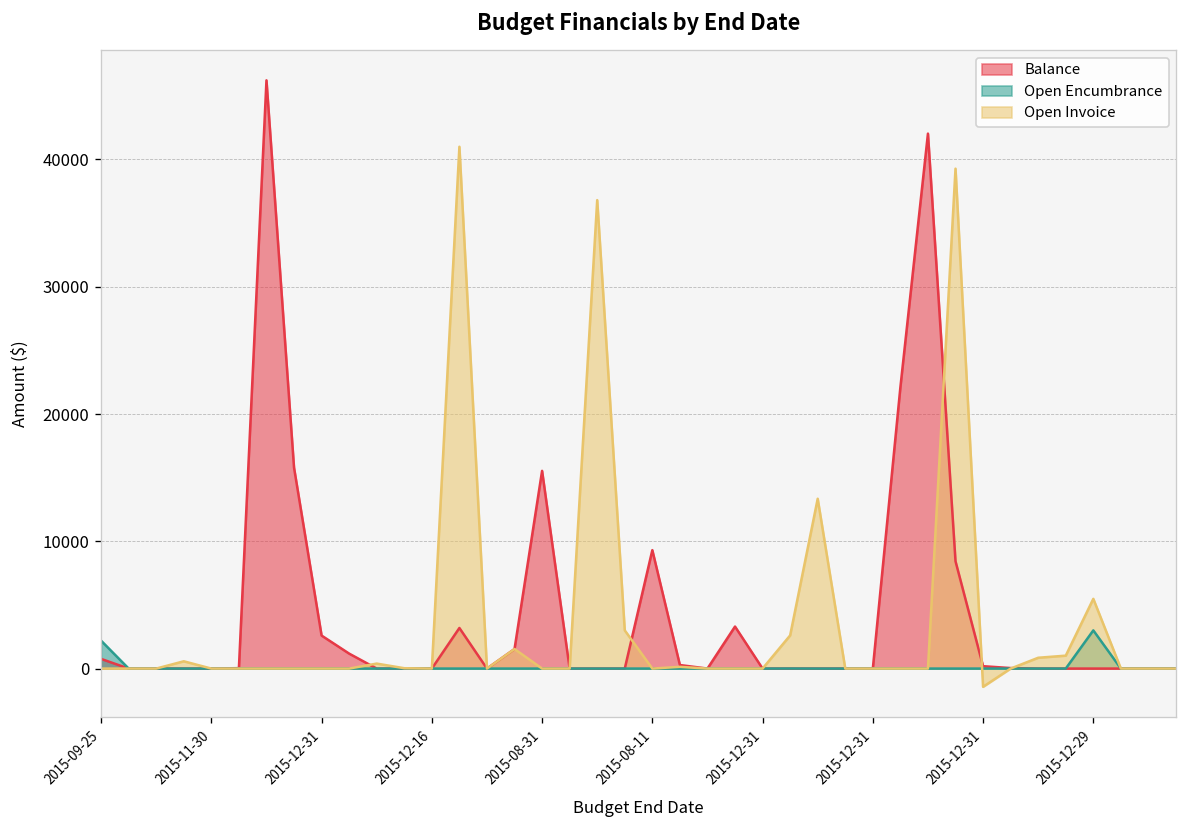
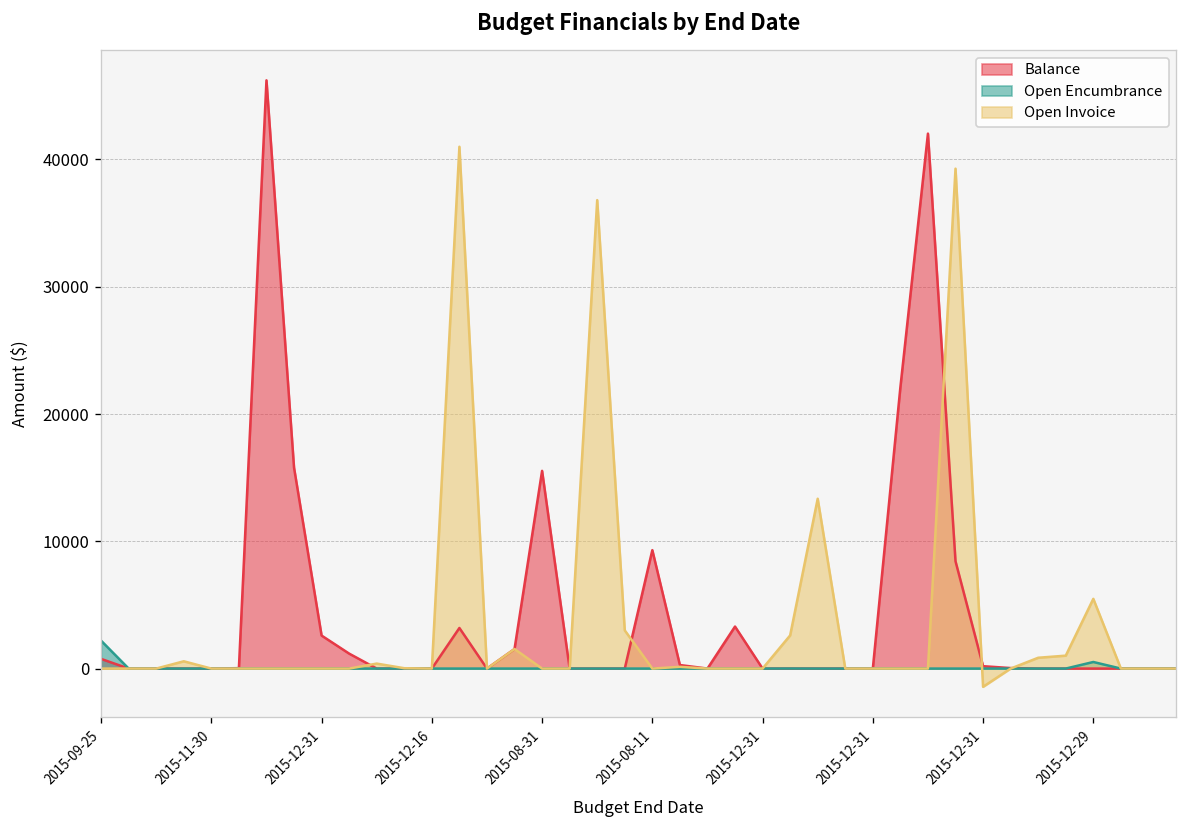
Open Encumbrance, 2015-12-29: 3000 -> 500
